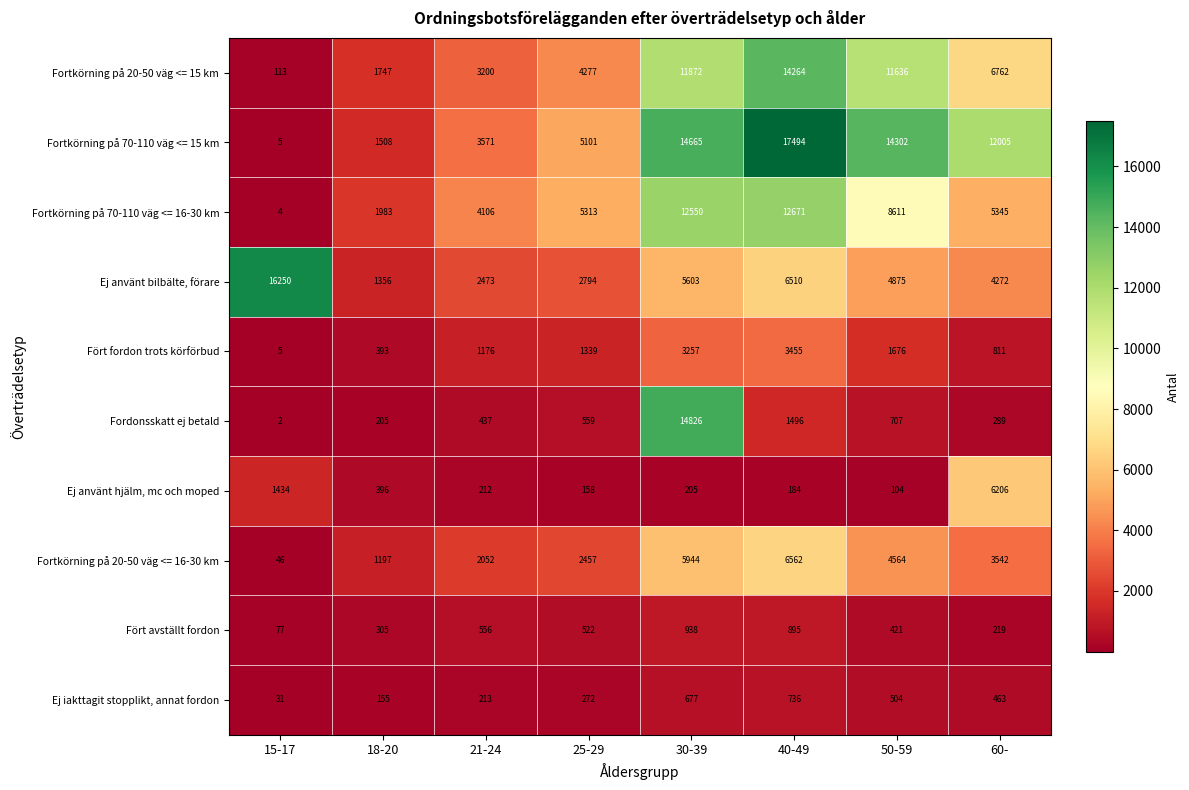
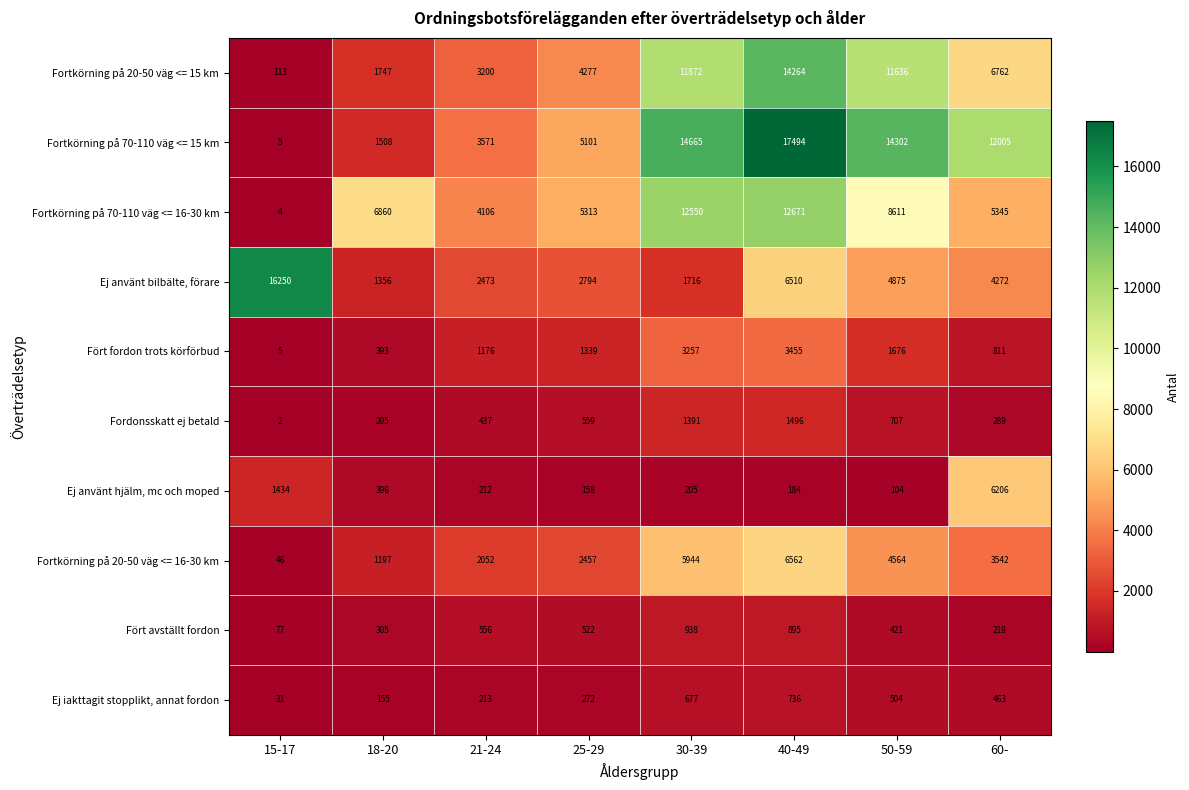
Fortkörning på 70-110 väg <= 16-30 km, 18-20: 1983 -> 6860
Ej använt bilbälte, förare, 30-39: 5603 -> 1716
Fordonsskatt ej betald, 30-39: 14826 -> 1391
